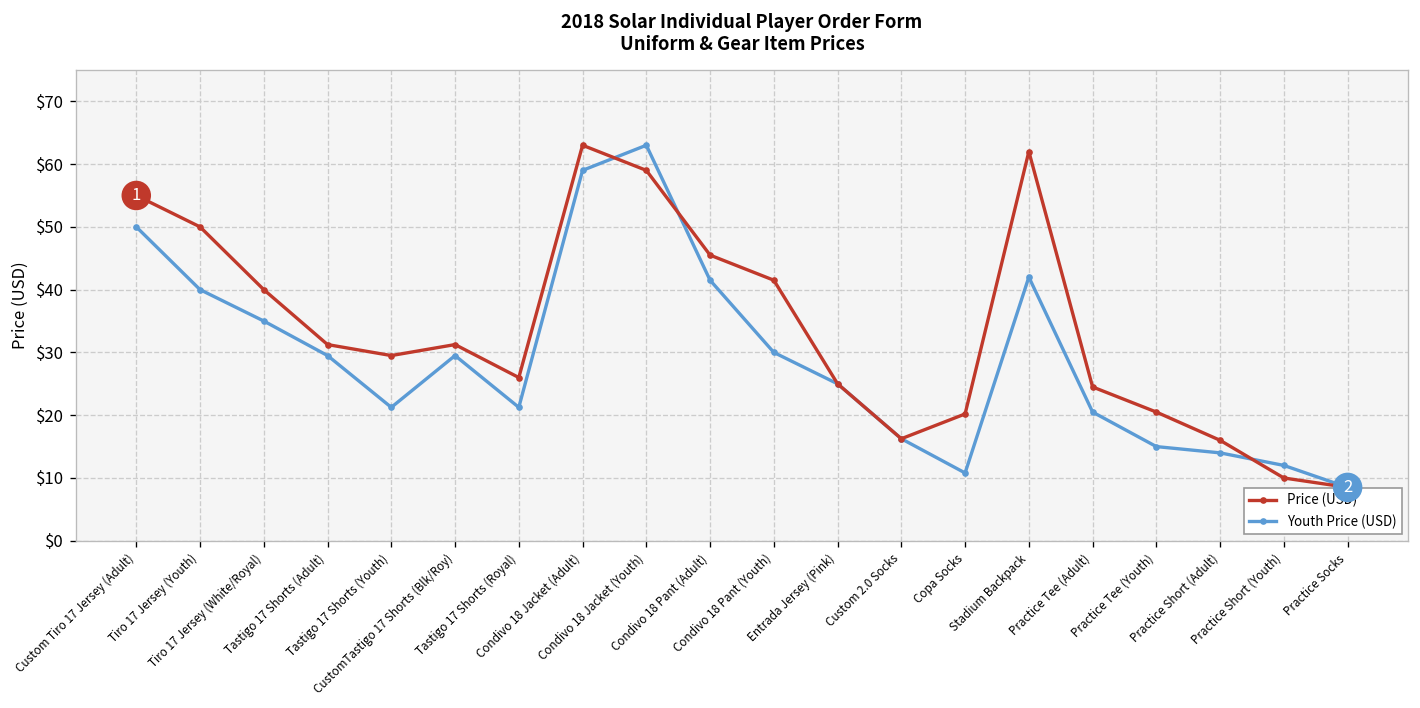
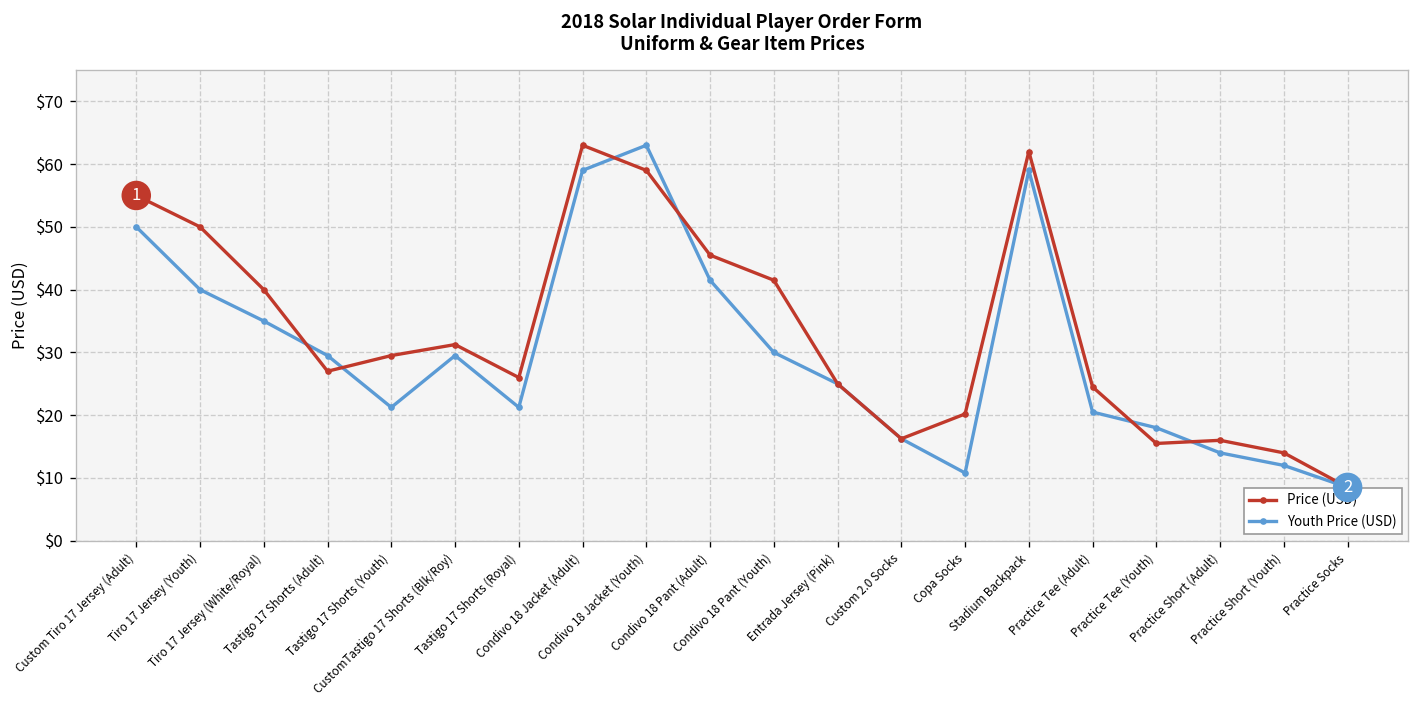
Price (USD), Tastigo 17 Shorts (Adult): $31 -> $27
Youth Price (USD), Stadium Backpack: $42 -> $59
Price (USD), Practice Tee (Youth): $21 -> $16
Youth Price (USD), Practice Tee (Youth): $15 -> $18
Price (USD), Practice Short (Youth): $10 -> $14
